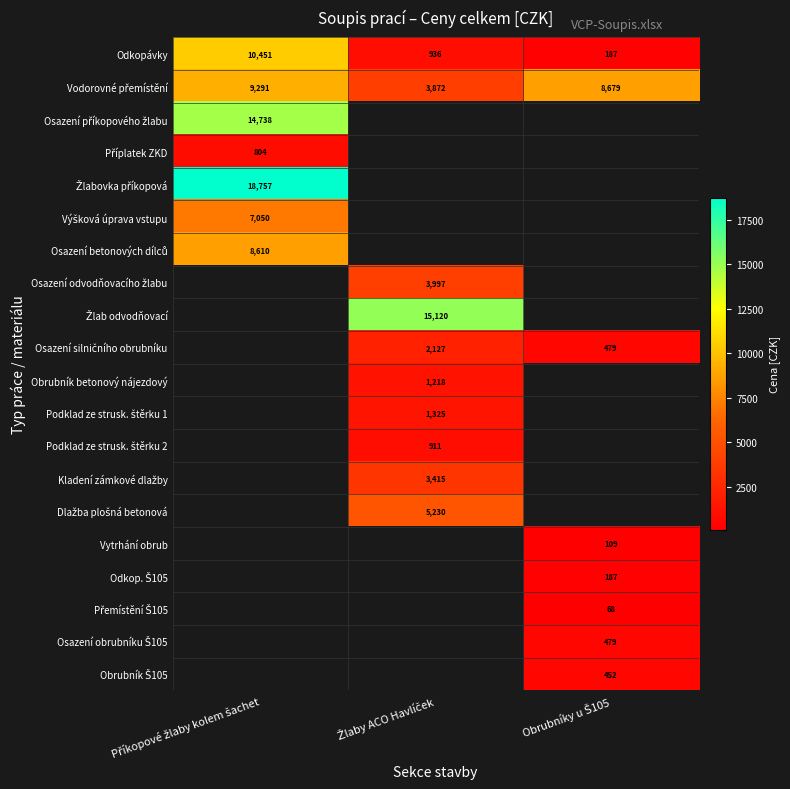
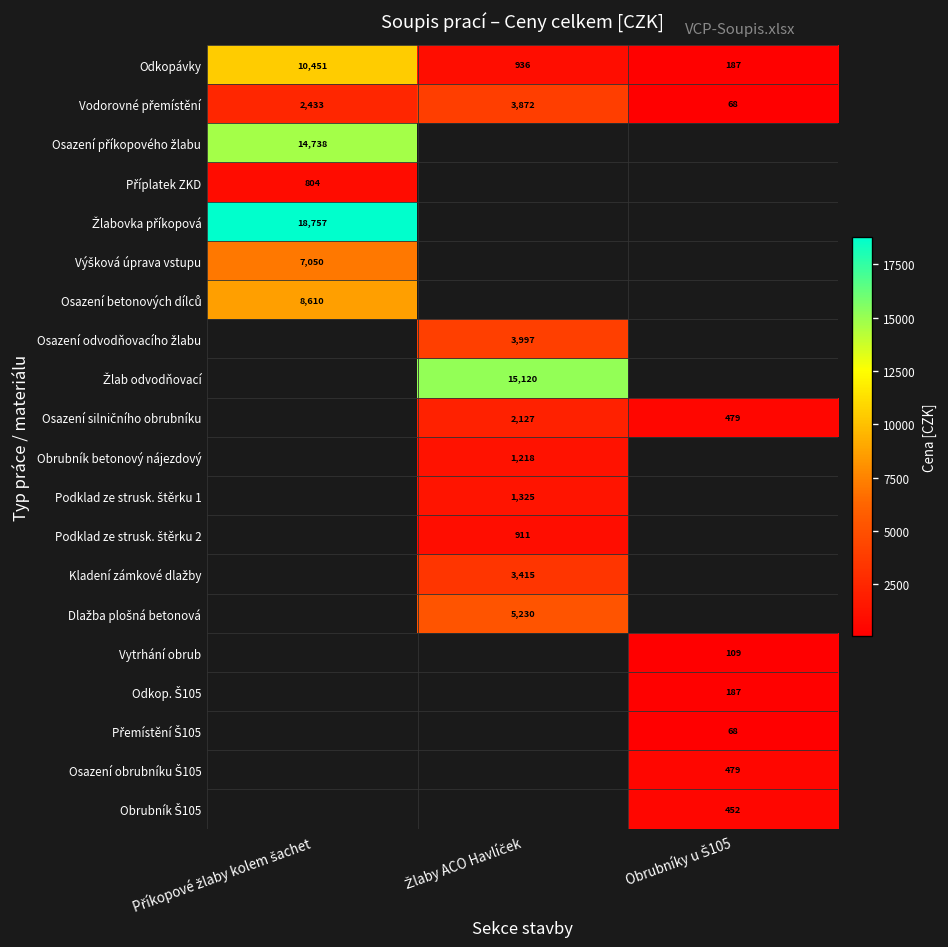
Vodorovné přemístění, Příkopové žlaby kolem šachet: 9,291 -> 2,433
Vodorovné přemístění, Obrubníky u Š105: 8,679 -> 68
